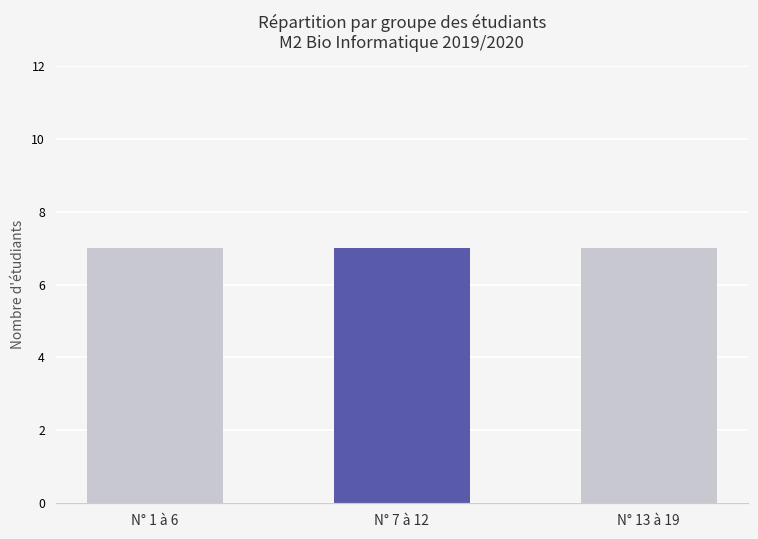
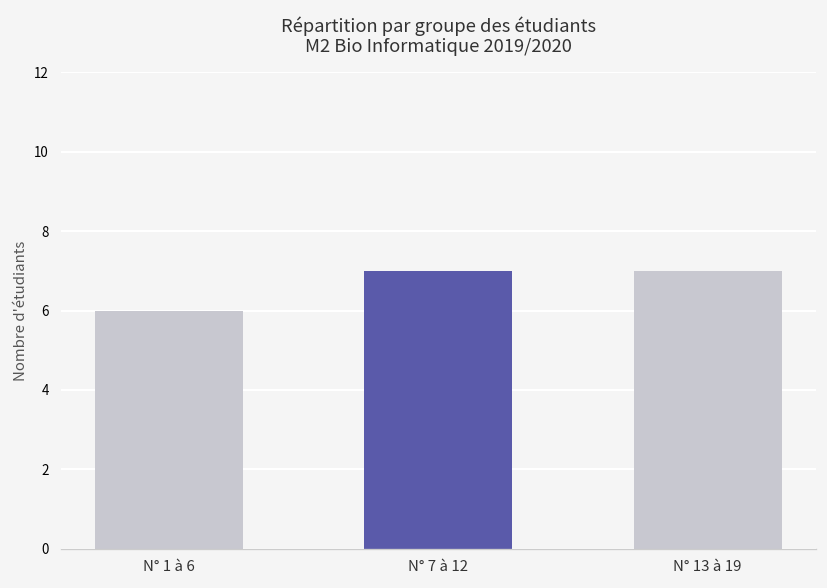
N° 1 à 6: 7 -> 6
